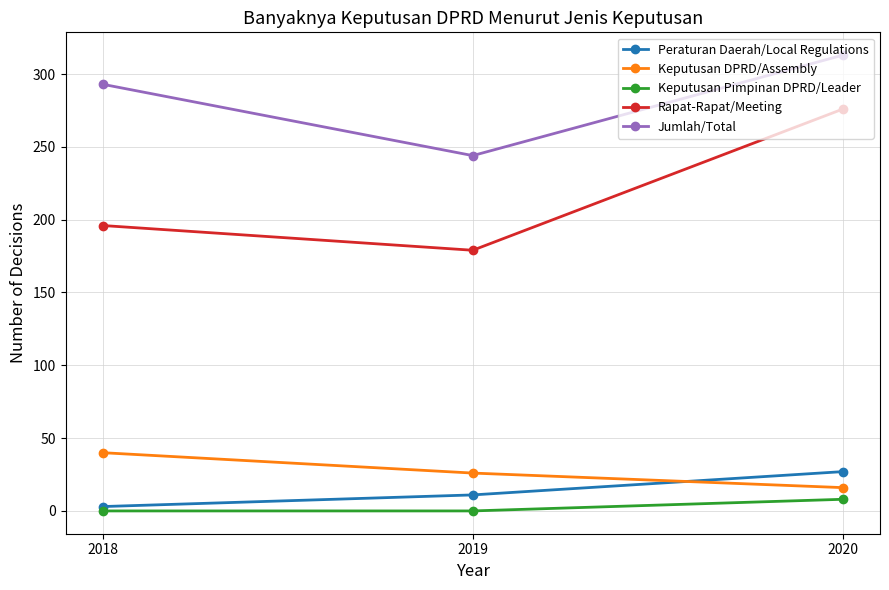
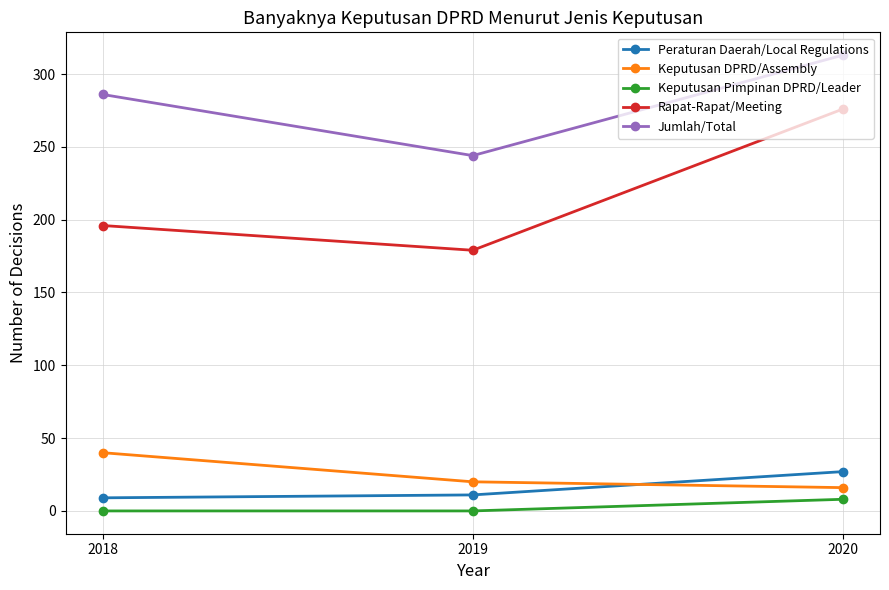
Peraturan Daerah/Local Regulations, 2018: 3 -> 9
Jumlah/Total, 2018: 293 -> 286
Keputusan DPRD/Assembly, 2019: 26 -> 20
